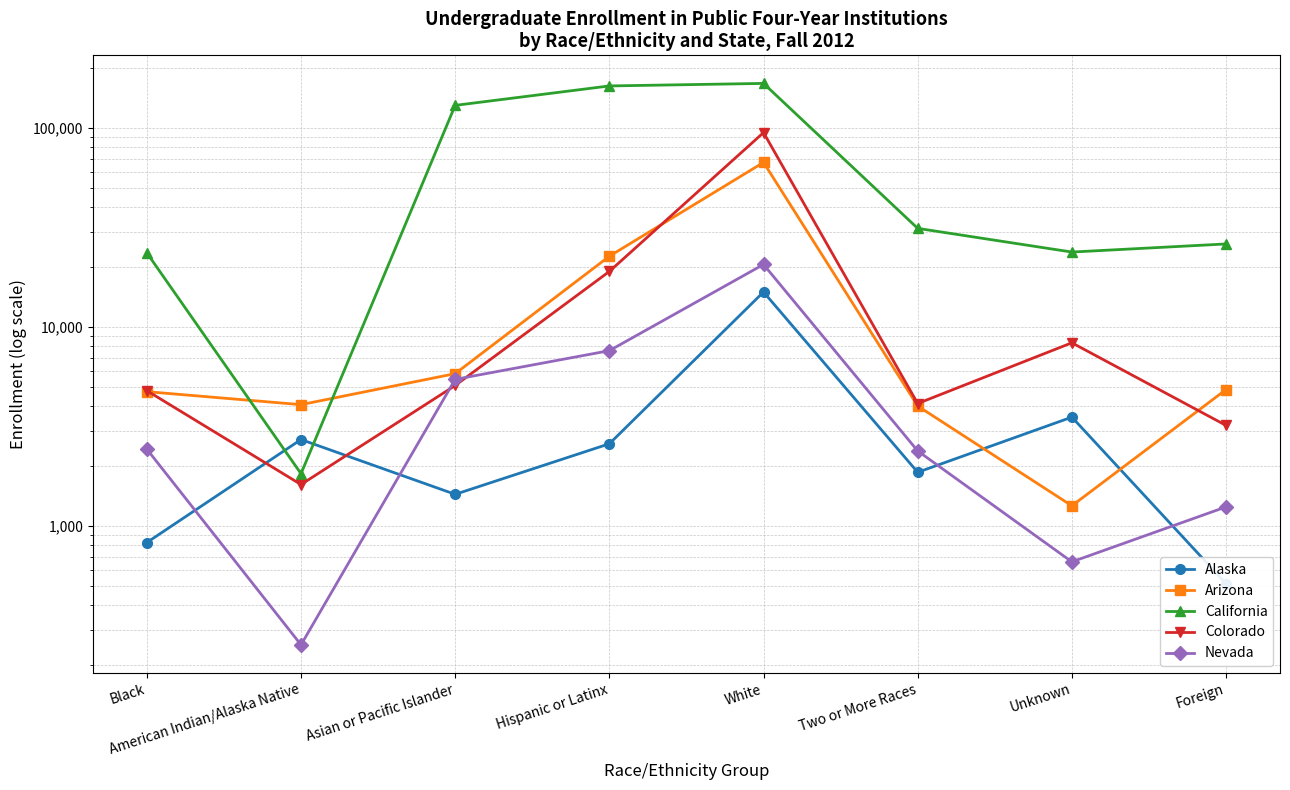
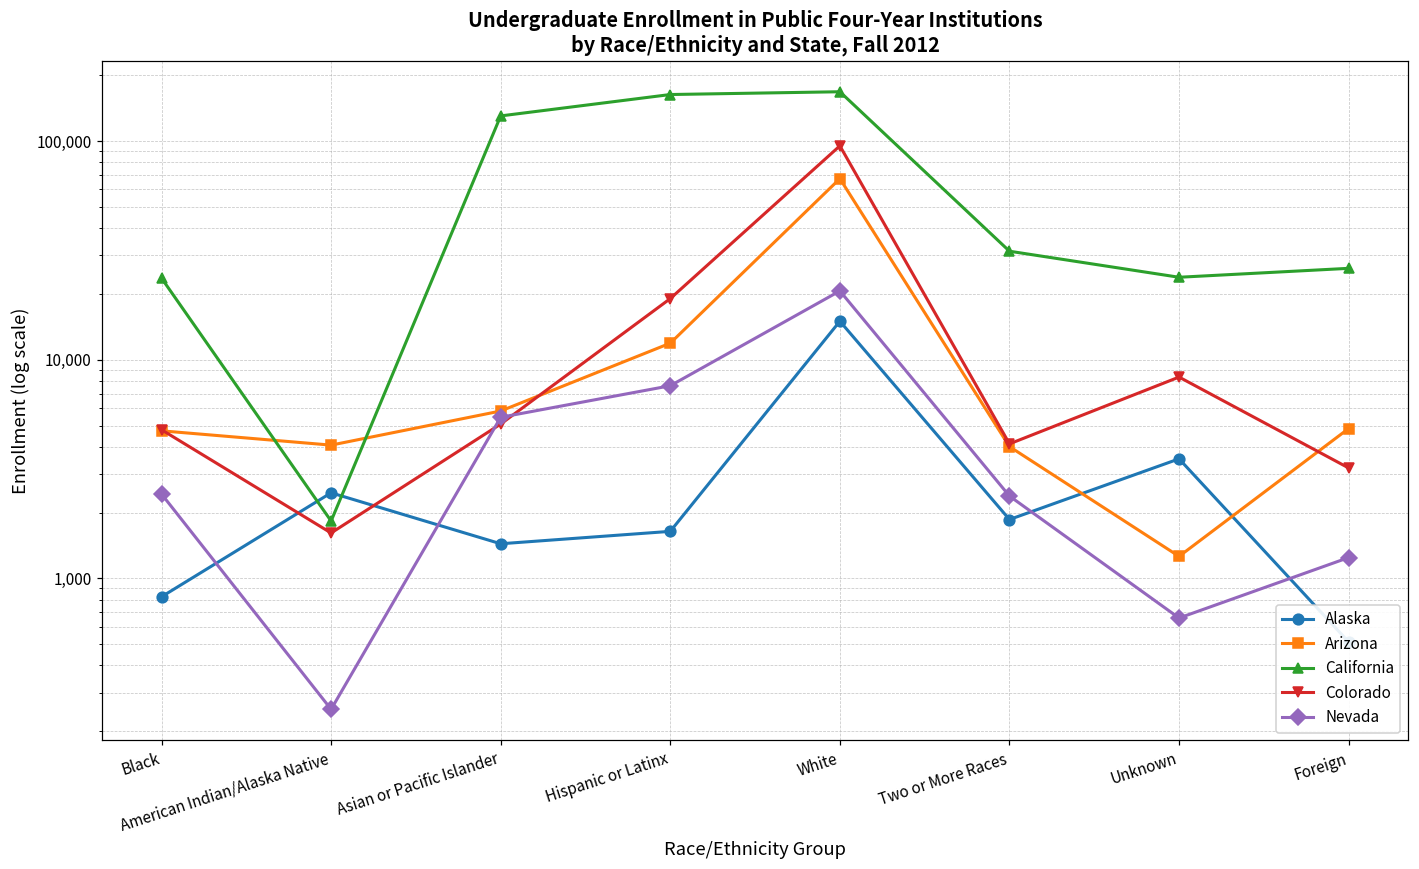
Alaska, American Indian/Alaska Native: 2,700 -> 2,500
Alaska, Hispanic or Latinx: 2,600 -> 1,600
Arizona, Hispanic or Latinx: 23,000 -> 12,000
